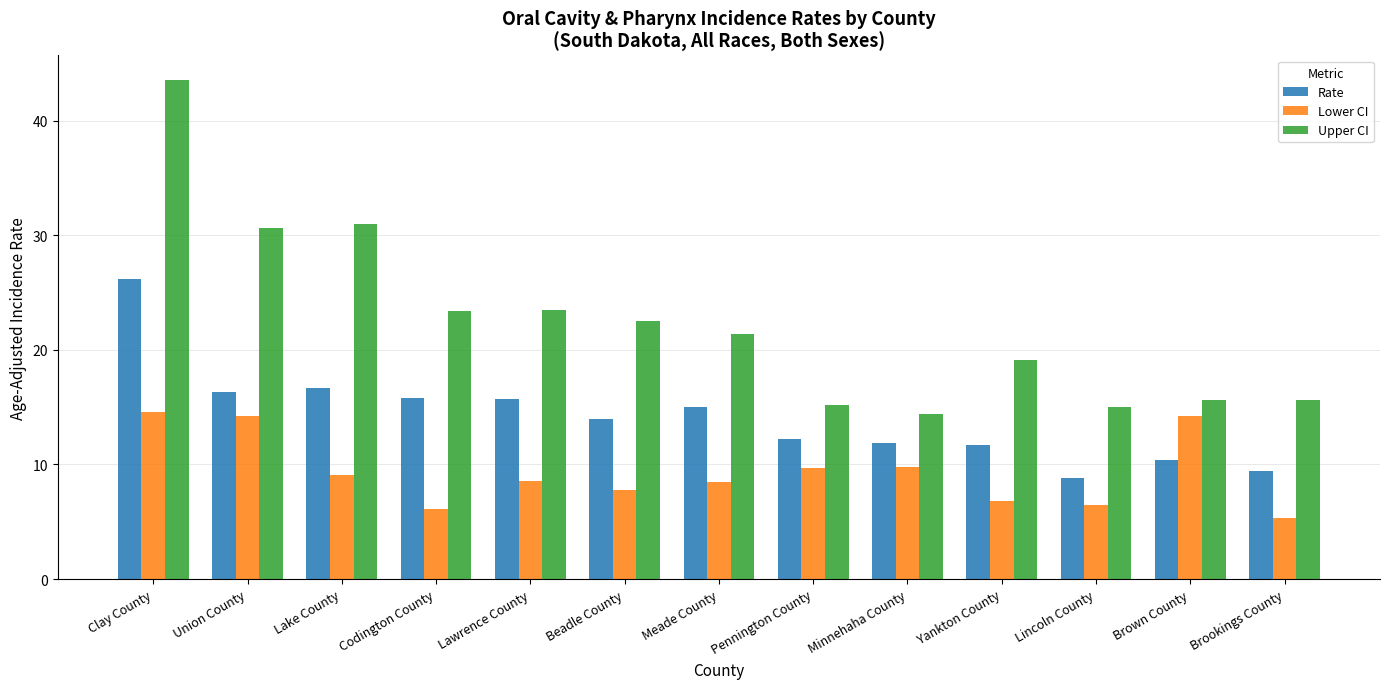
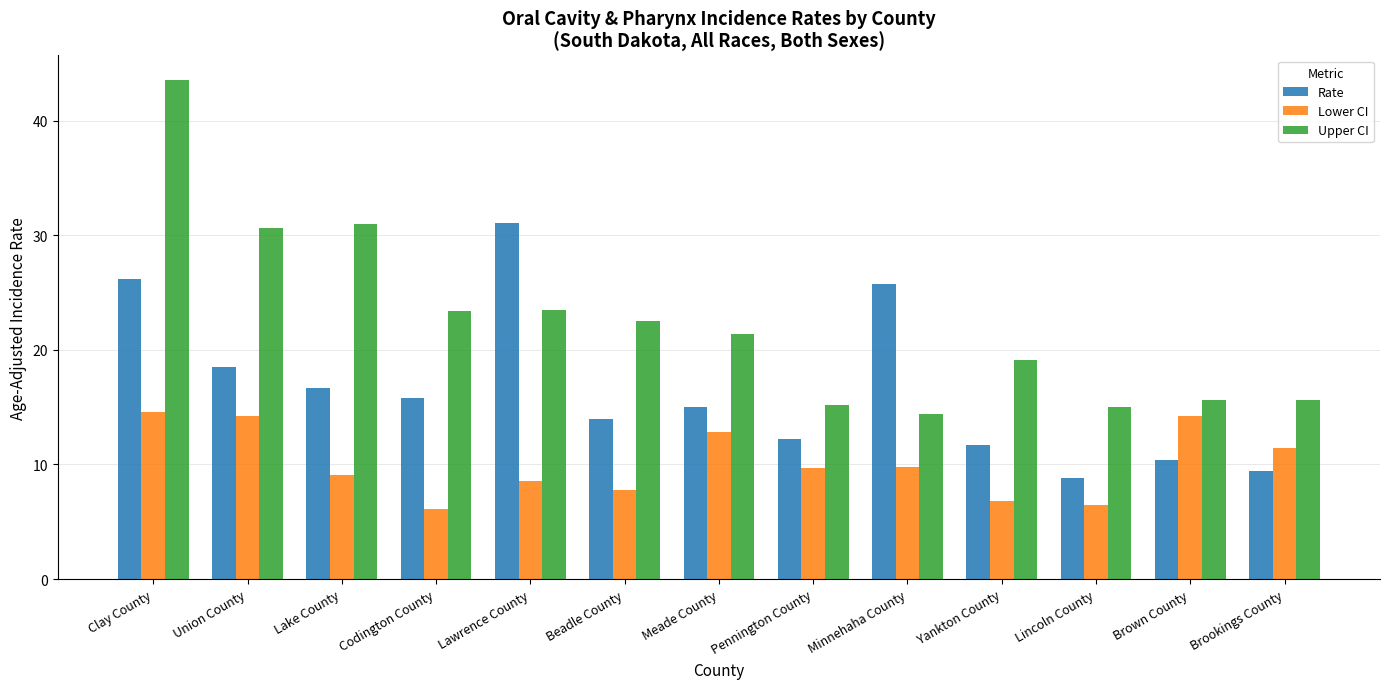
Rate, Union County: 16.3 -> 18.5
Rate, Lawrence County: 15.7 -> 31.1
Lower CI, Meade County: 8.5 -> 12.8
Rate, Minnehaha County: 11.9 -> 25.7
Lower CI, Brookings County: 5.3 -> 11.4
